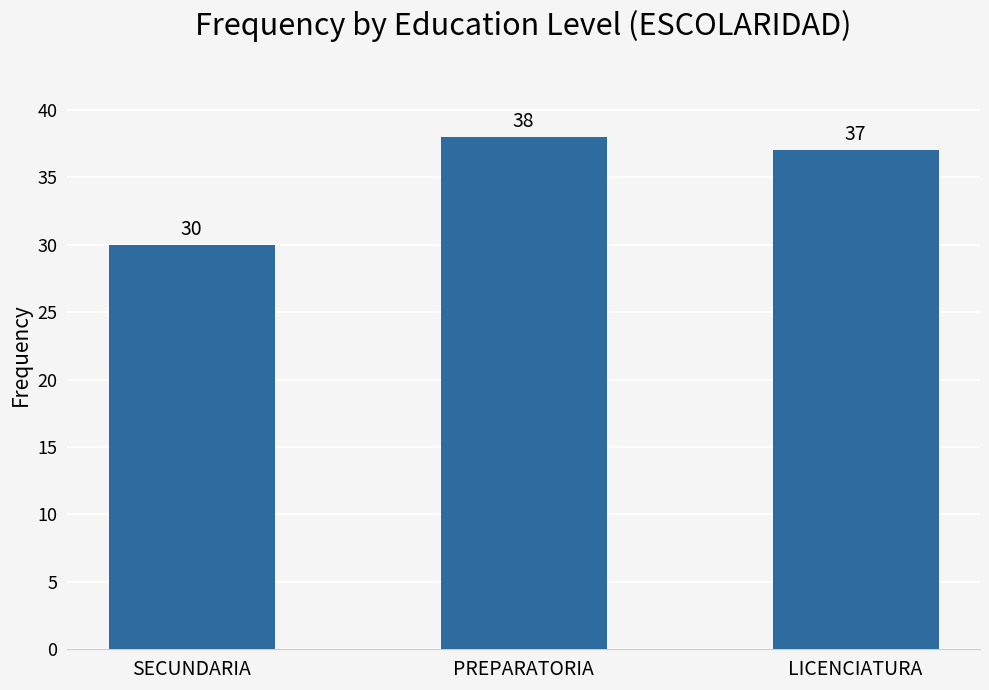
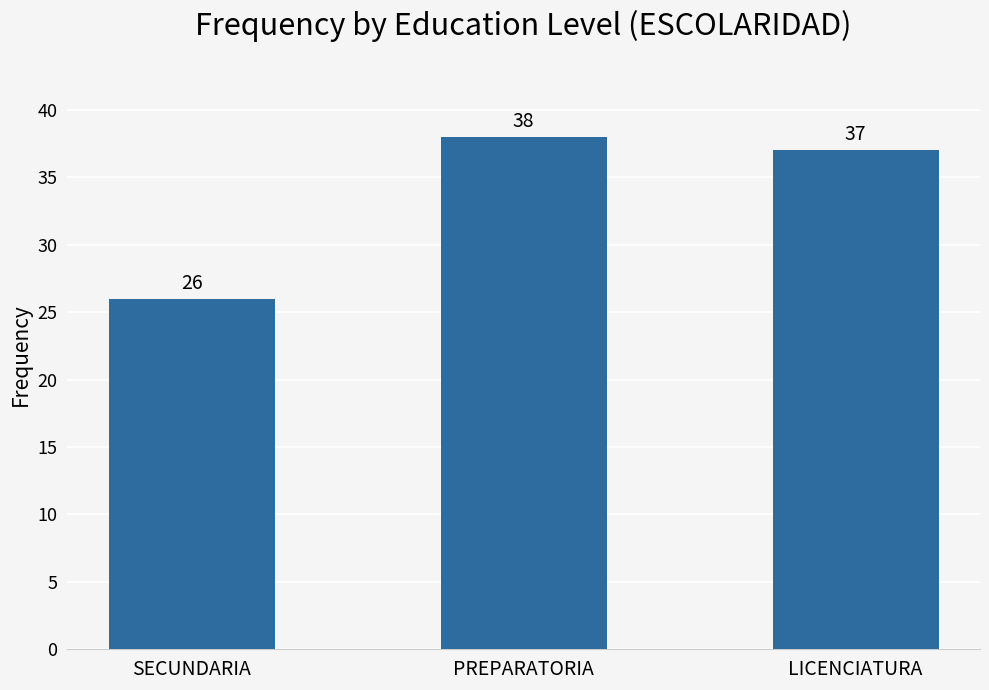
SECUNDARIA: 30 -> 26
